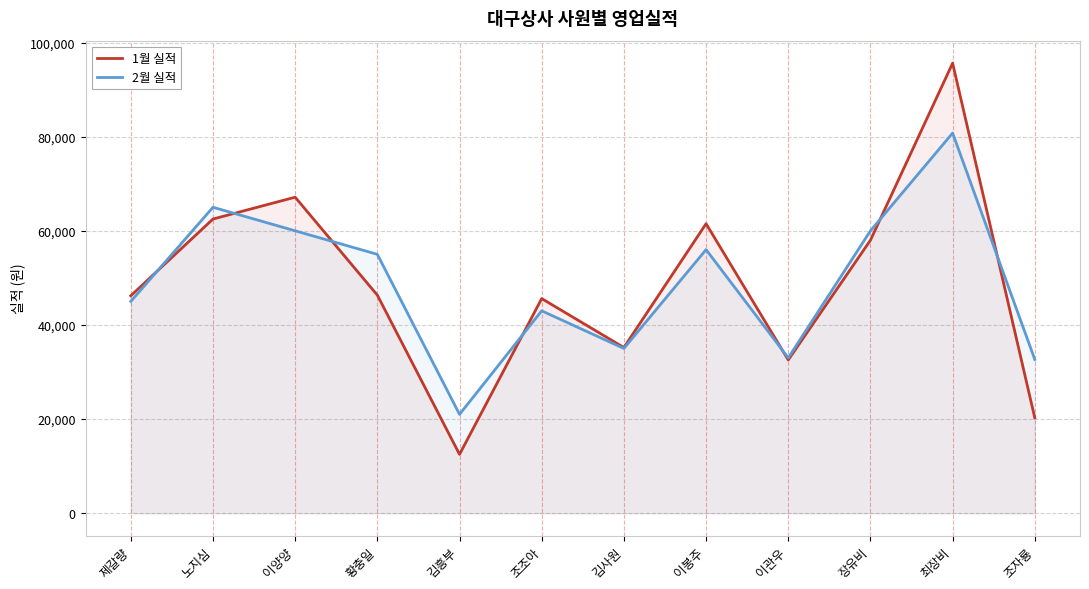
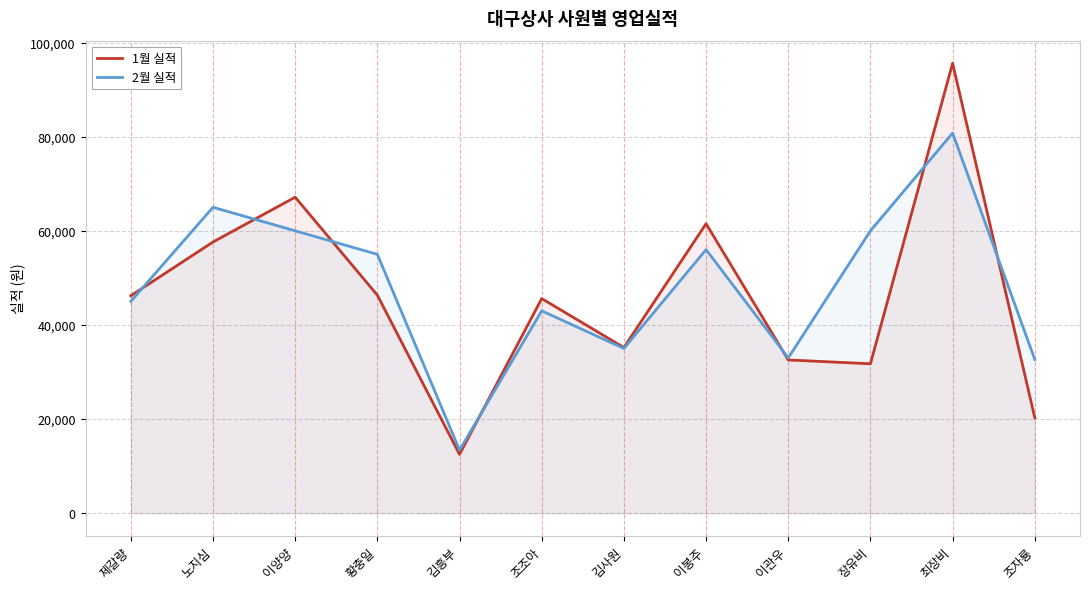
1월 실적, 노지심: 63,000 -> 58,000
2월 실적, 김흥부: 21,000 -> 13,000
1월 실적, 장유비: 58,000 -> 32,000
